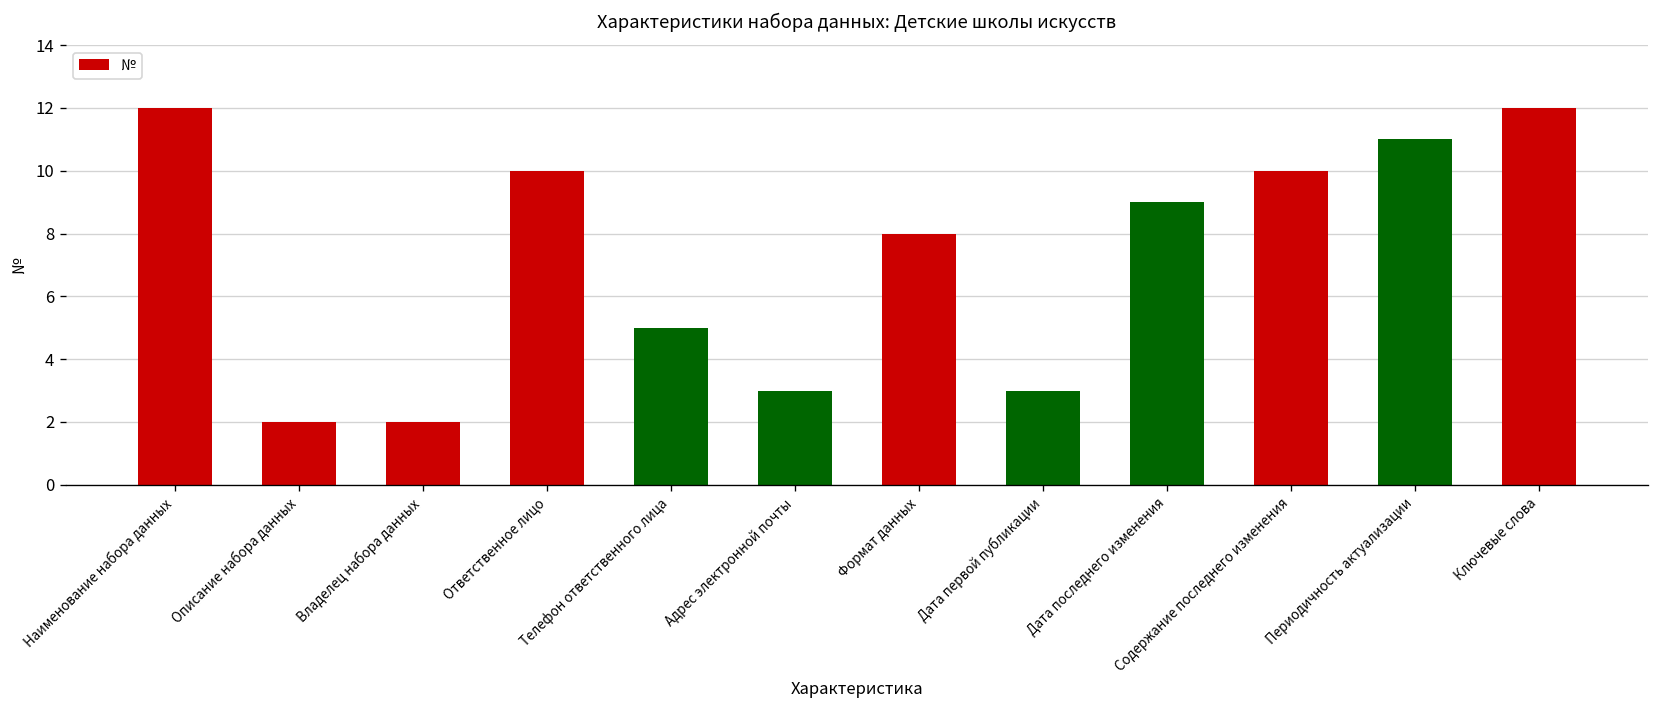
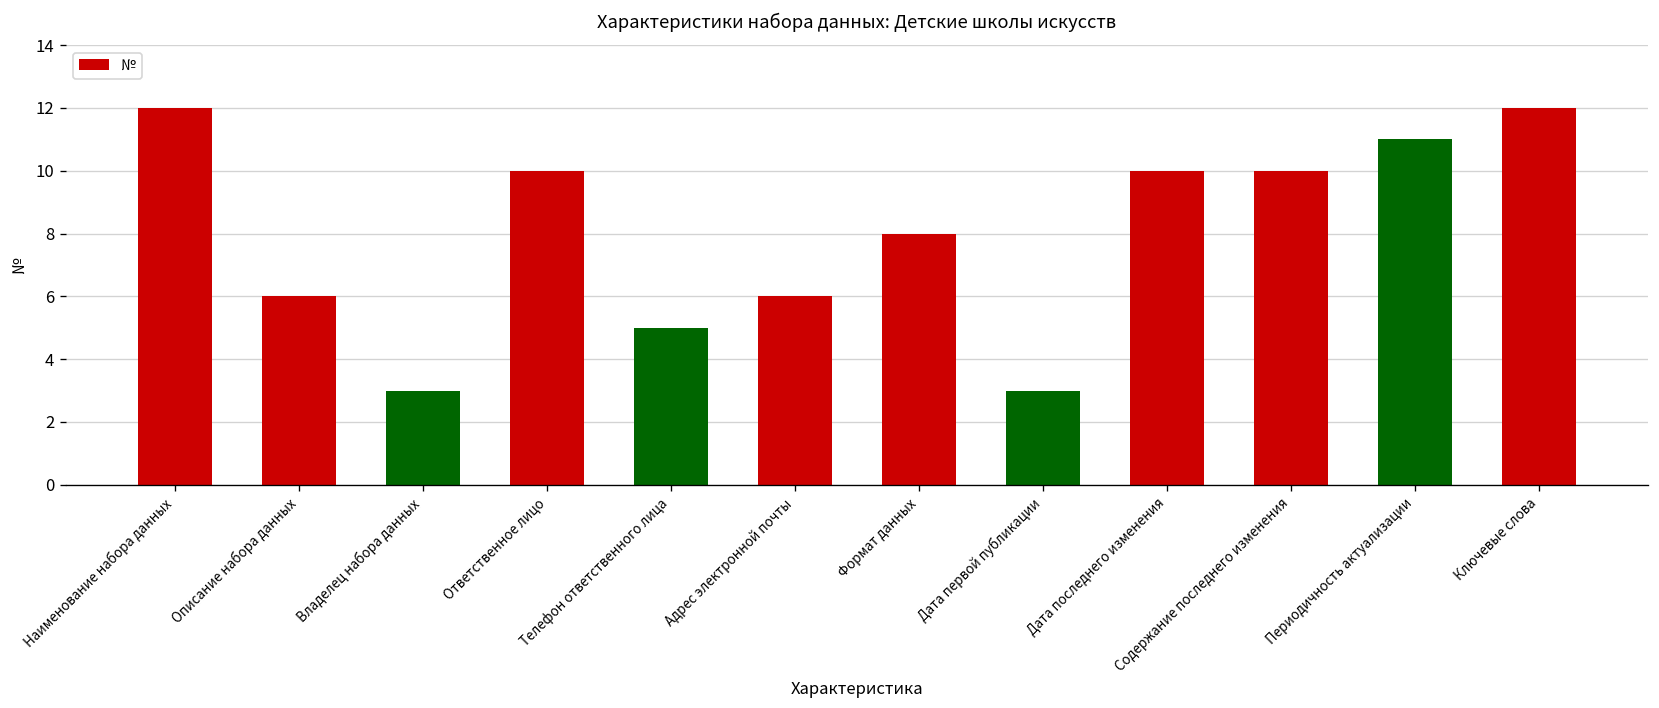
Описание набора данных: 2 -> 6
Владелец набора данных: 2 -> 3
Адрес электронной почты: 3 -> 6
Дата последнего изменения: 9 -> 10
